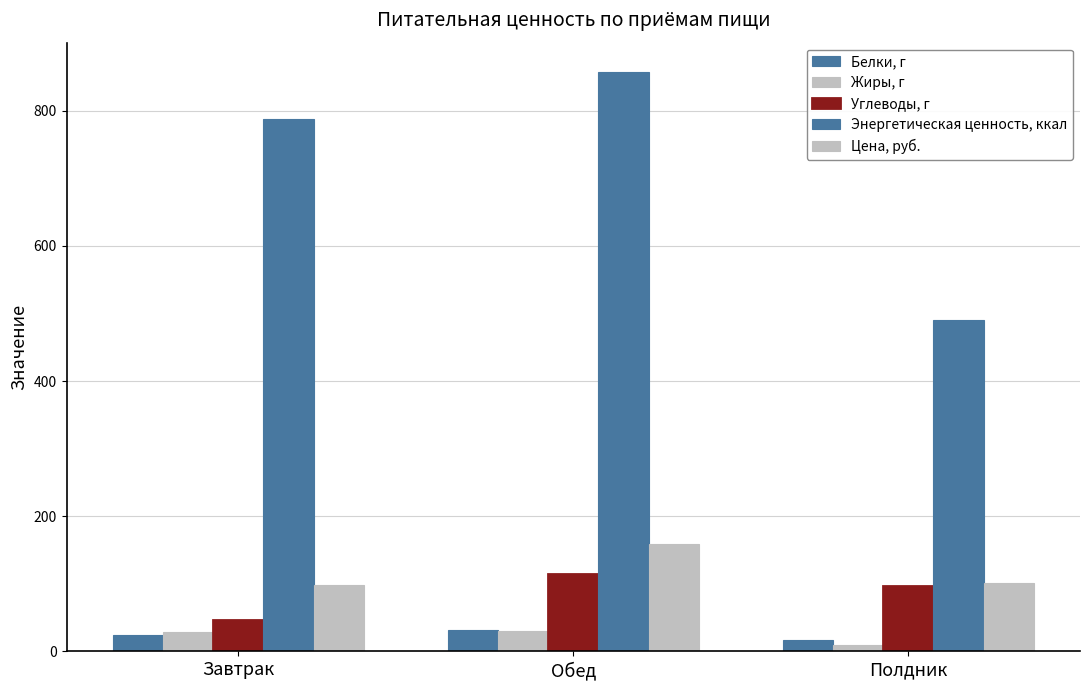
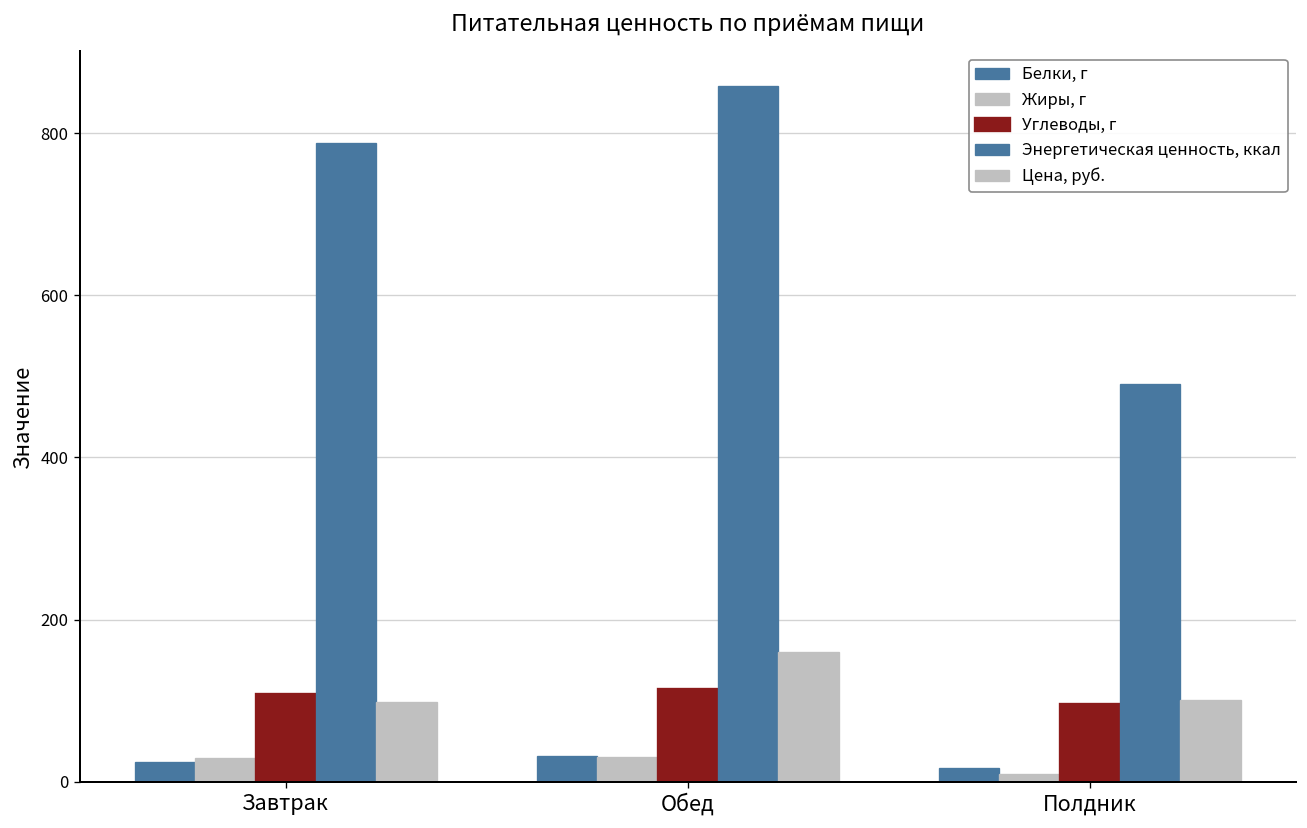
Углеводы, г, Завтрак: 50 -> 110
